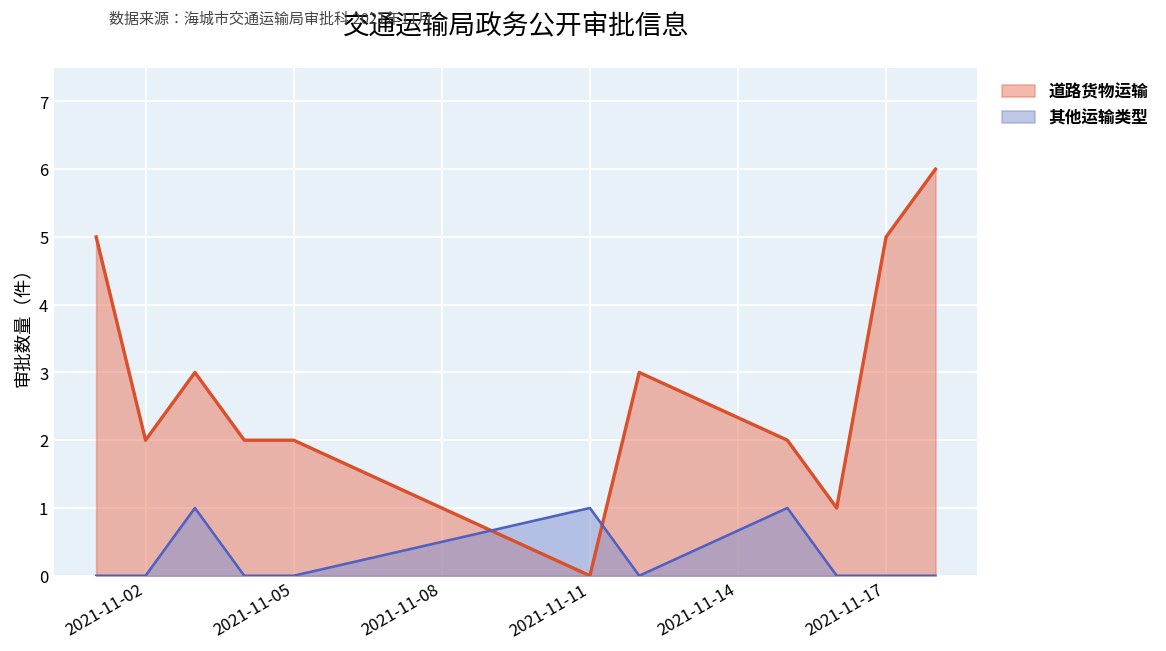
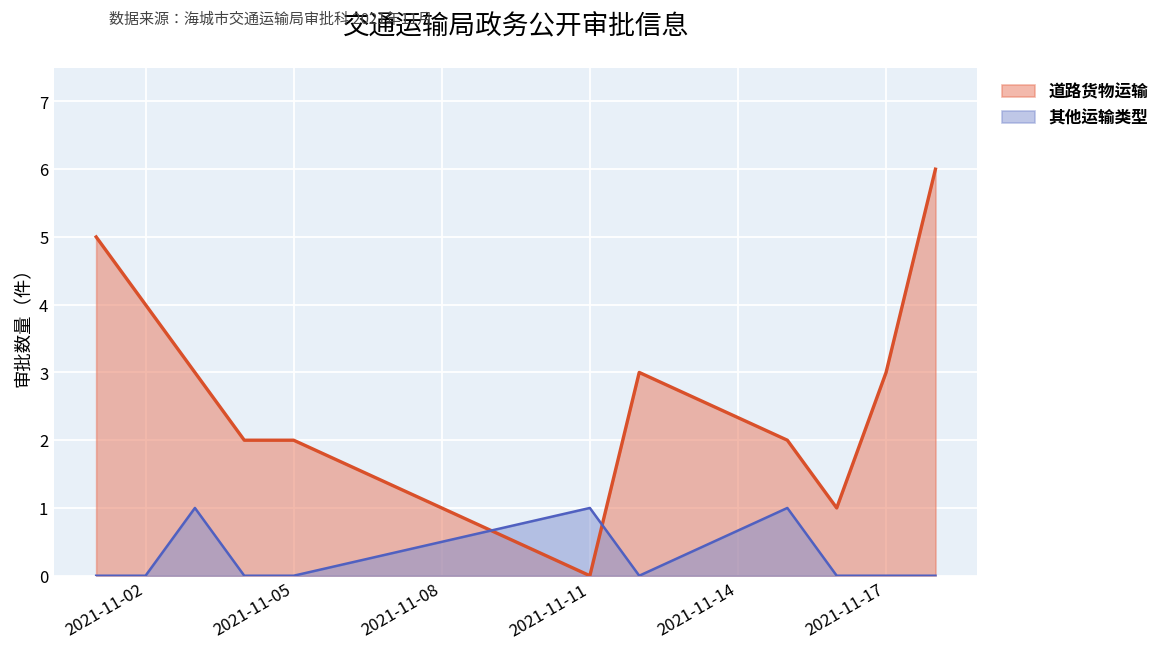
道路货物运输, 2021-11-02: 2 -> 4
道路货物运输, 2021-11-17: 5 -> 3
